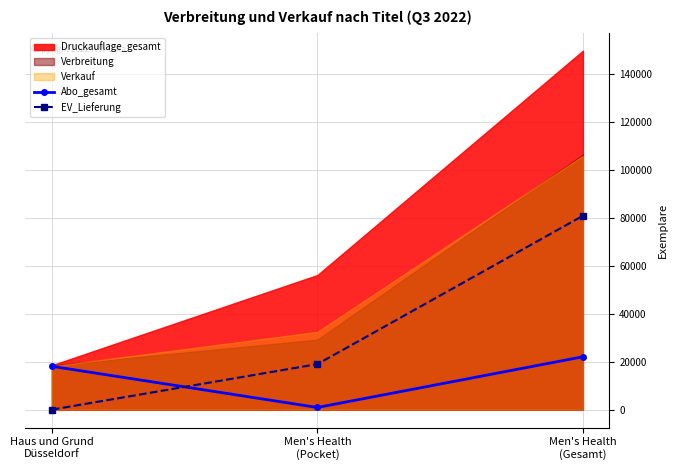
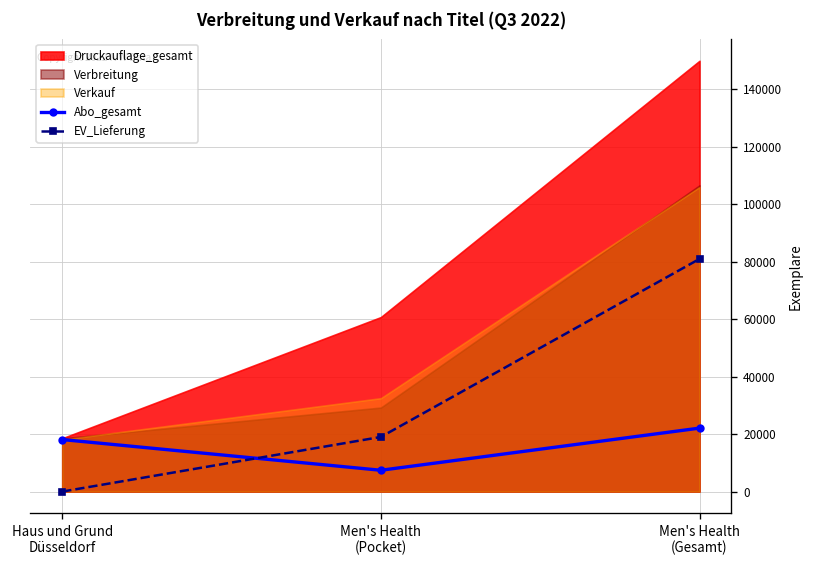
Abo_gesamt, Men's Health (Pocket): 1000 -> 7000
Druckauflage_gesamt, Men's Health (Pocket): 56000 -> 61000
